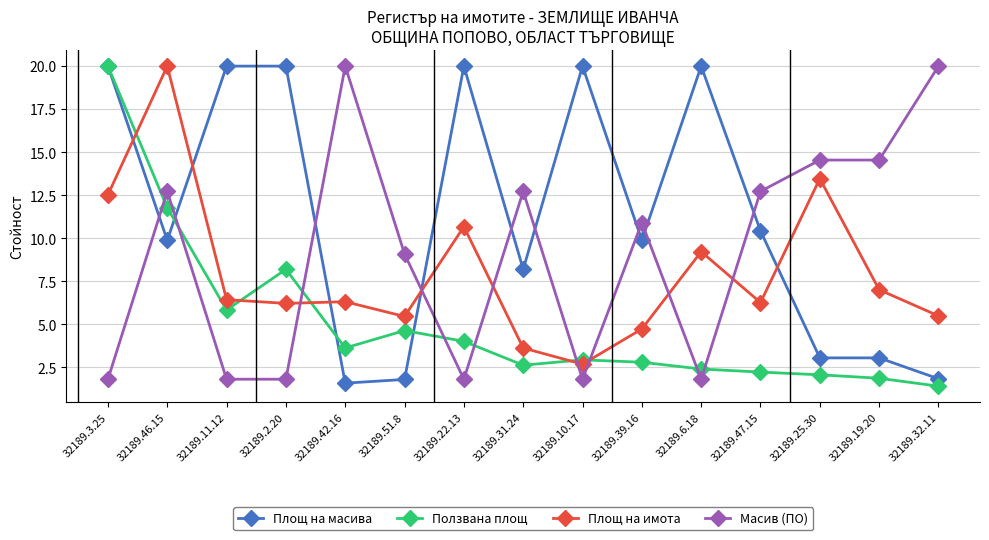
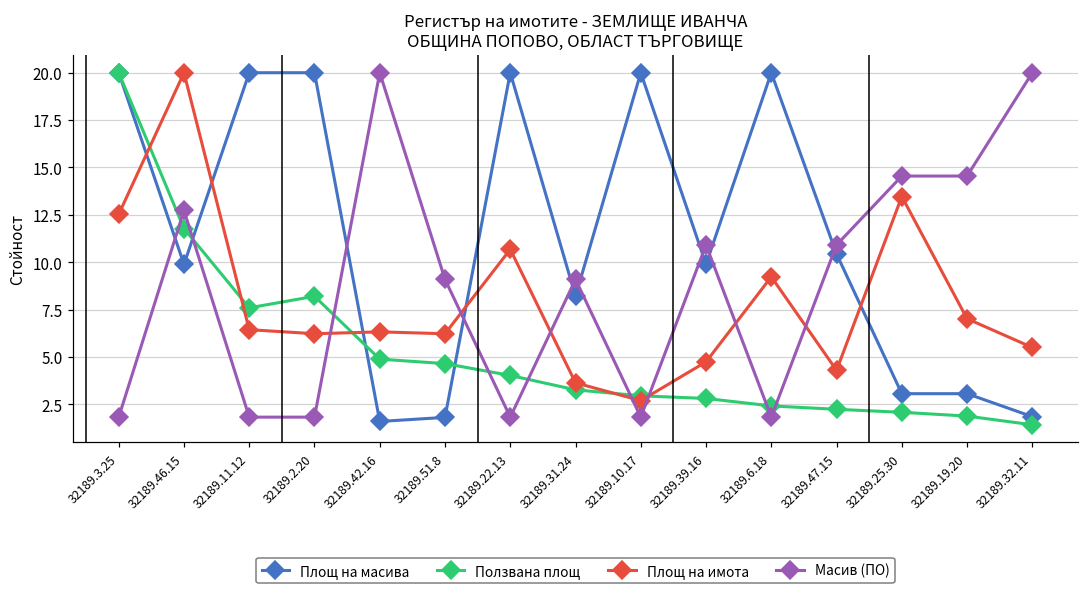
Ползвана площ, 32189.11.12: 5.8 -> 7.6
Ползвана площ, 32189.42.16: 3.6 -> 4.9
Площ на имота, 32189.51.8: 5.5 -> 6.2
Ползвана площ, 32189.31.24: 2.6 -> 3.3
Масив (ПО), 32189.31.24: 12.7 -> 9.1
Площ на имота, 32189.47.15: 6.3 -> 4.3
Масив (ПО), 32189.47.15: 12.7 -> 10.9
